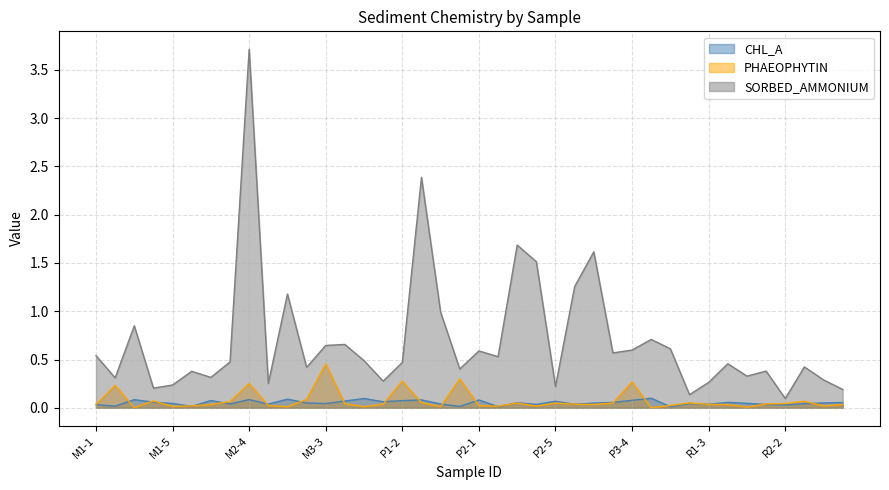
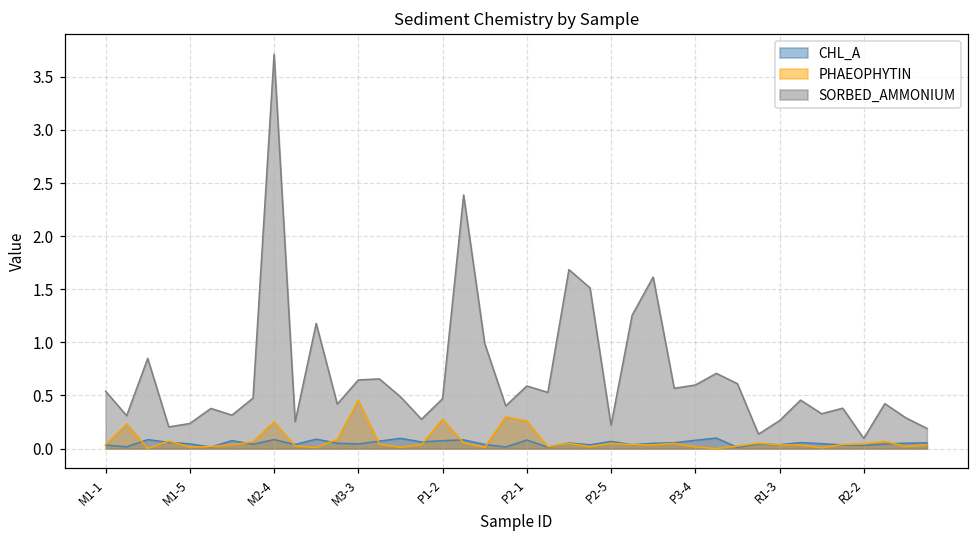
PHAEOPHYTIN, P2-1: 0.0 -> 0.3
PHAEOPHYTIN, P3-4: 0.3 -> 0.0
